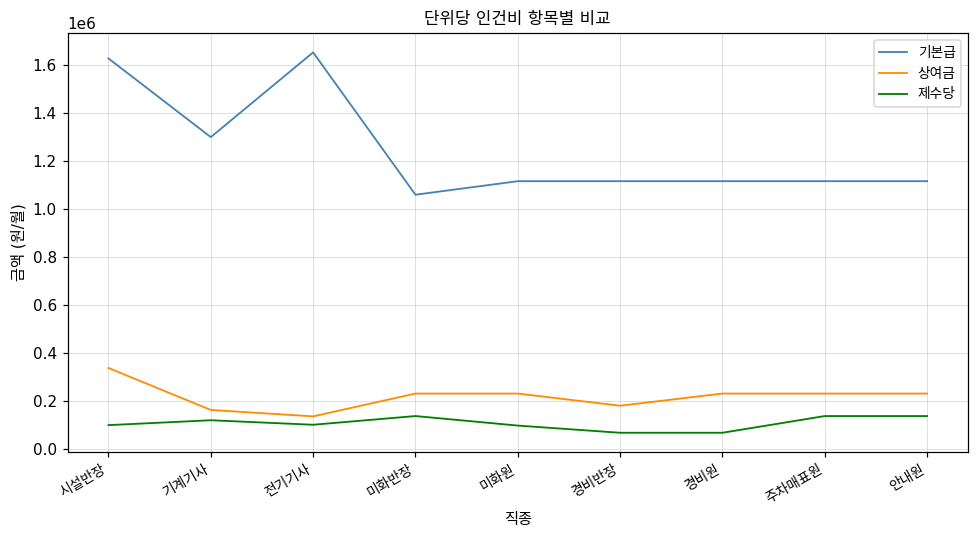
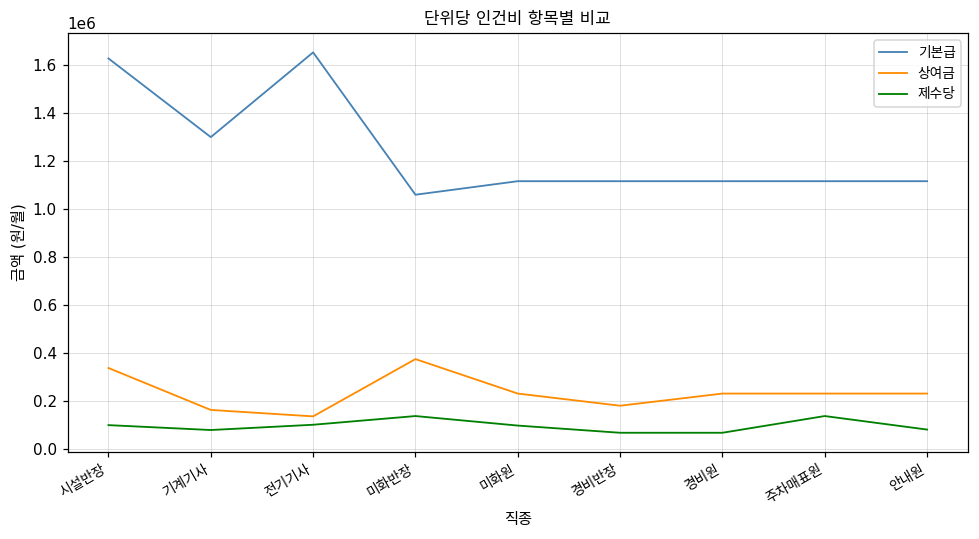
제수당, 기계기사: 120000 -> 80000
상여금, 미화반장: 230000 -> 380000
제수당, 안내원: 140000 -> 80000
